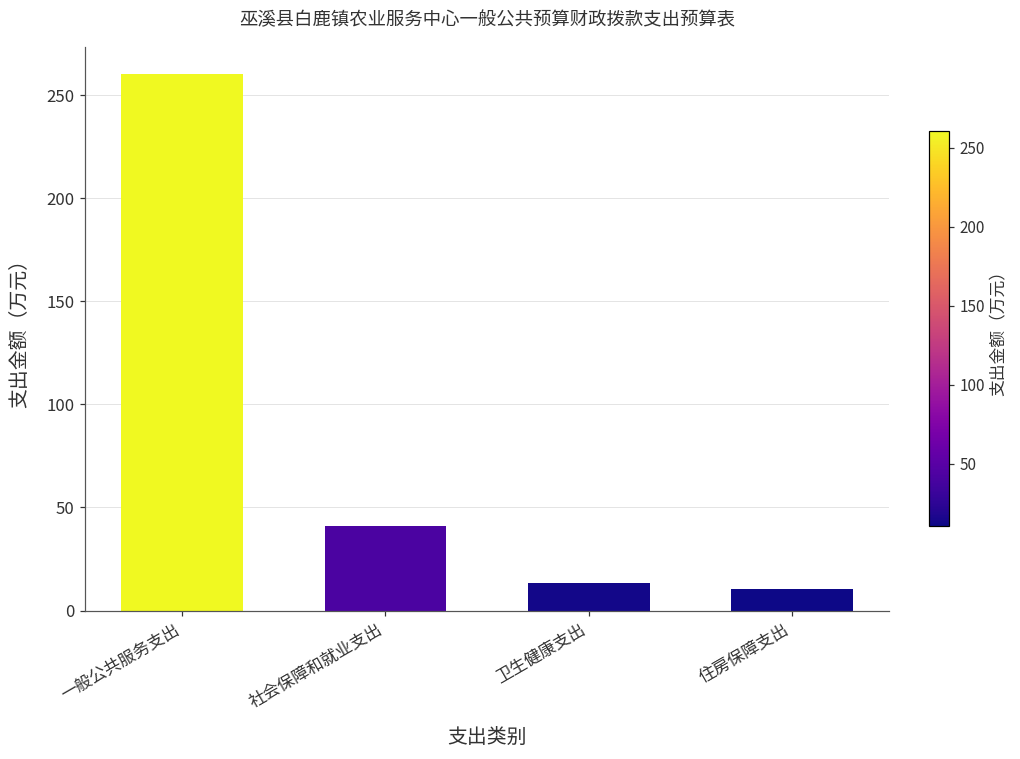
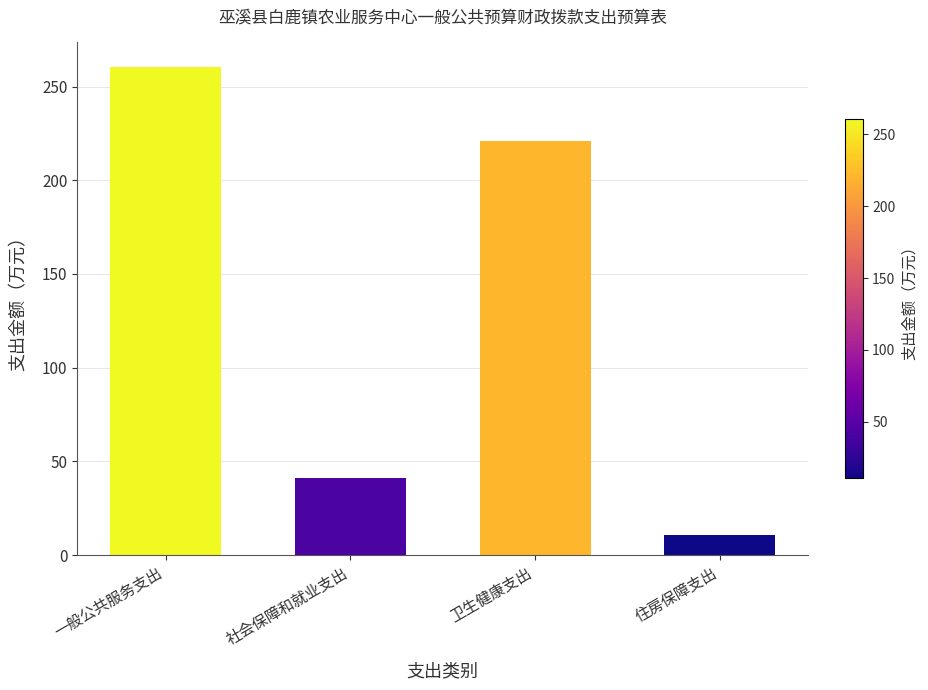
卫生健康支出: 13 -> 221
